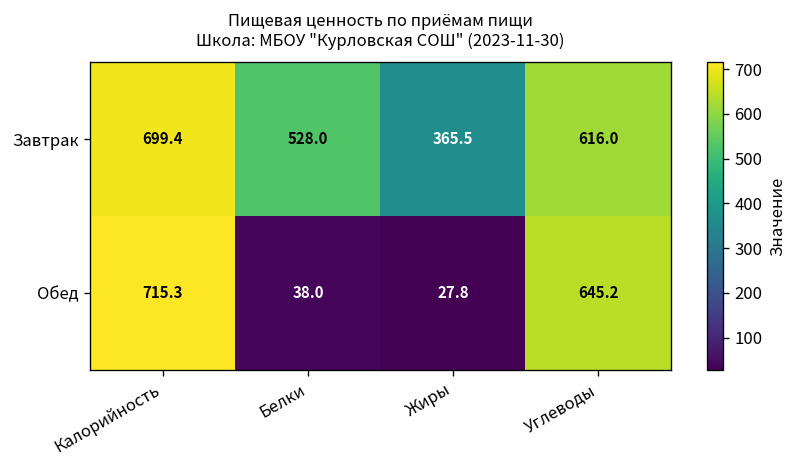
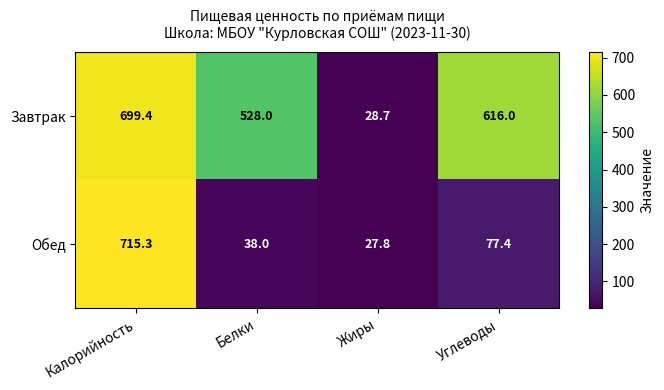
Завтрак, Жиры: 365.5 -> 28.7
Обед, Углеводы: 645.2 -> 77.4
